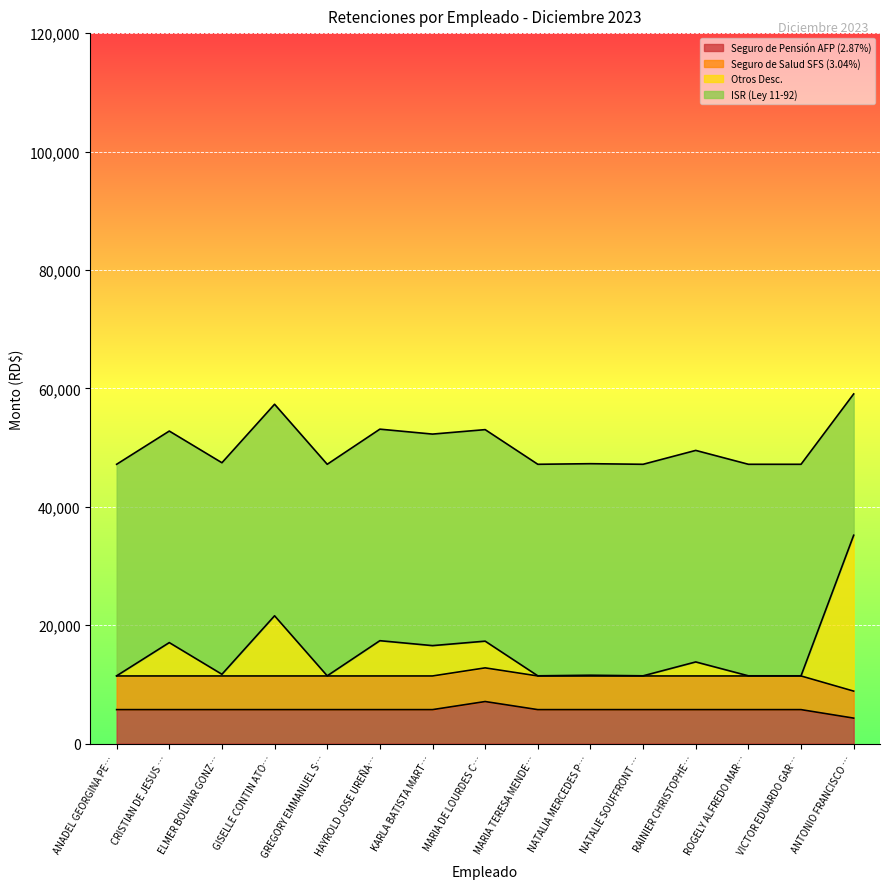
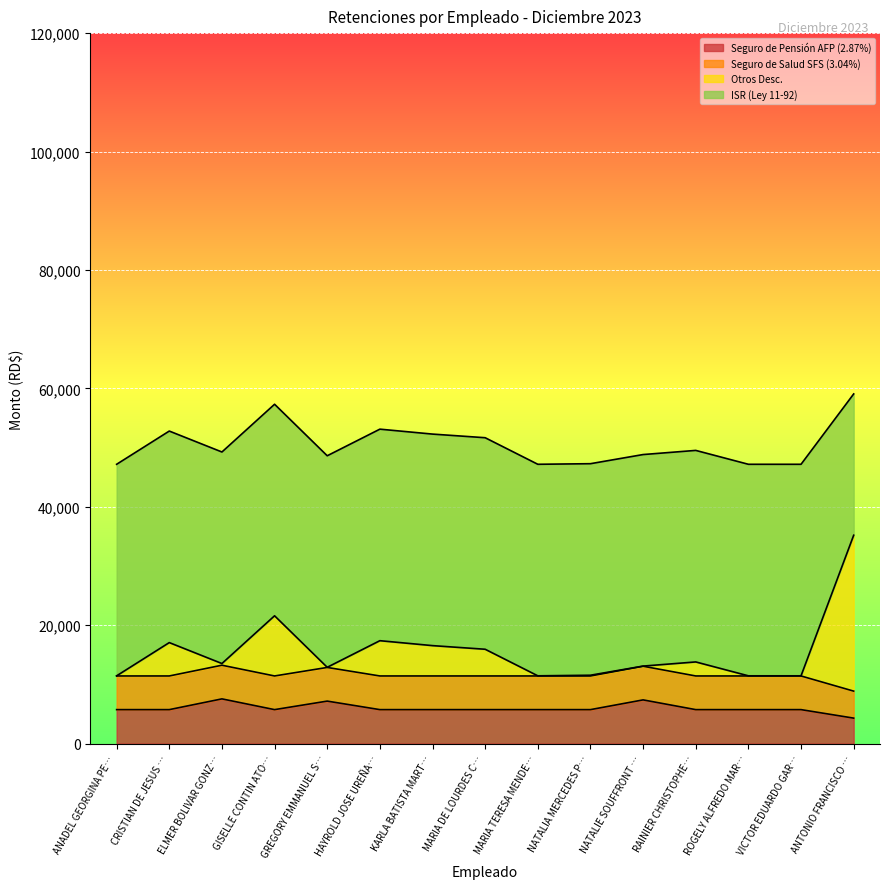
Seguro de Pensión AFP (2.87%), ELMER BOLIVAR GONZ…: 6,000 -> 8,000
Seguro de Pensión AFP (2.87%), GREGORY EMMANUEL S…: 6,000 -> 7,000
Seguro de Pensión AFP (2.87%), MARIA DE LOURDES C…: 7,000 -> 6,000
Seguro de Pensión AFP (2.87%), NATALIE SOUFFRONT …: 6,000 -> 7,000
